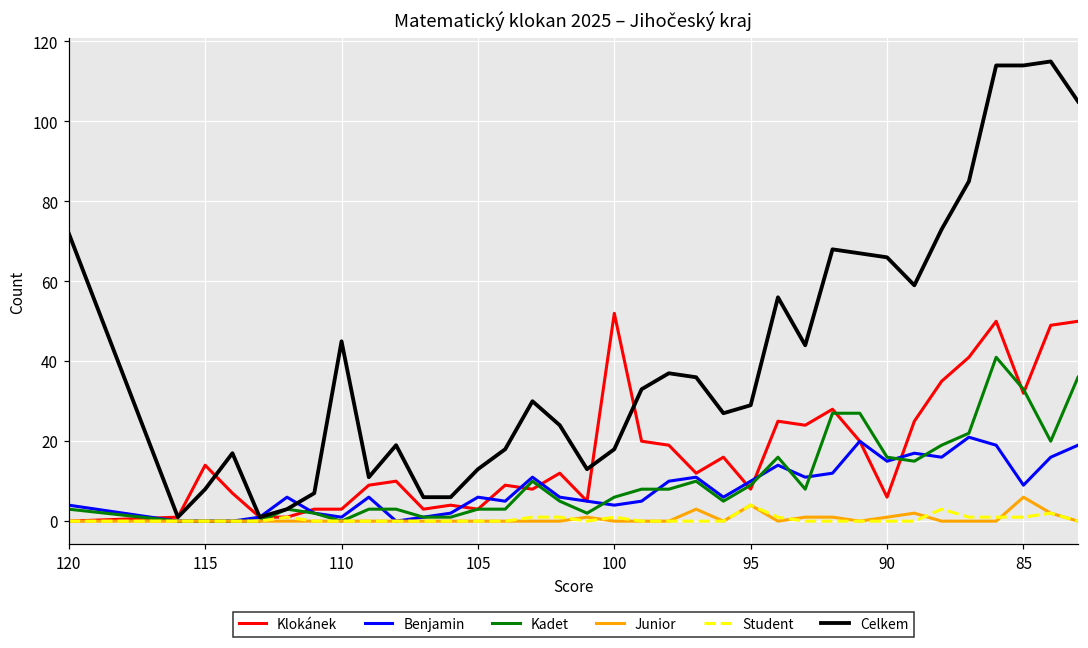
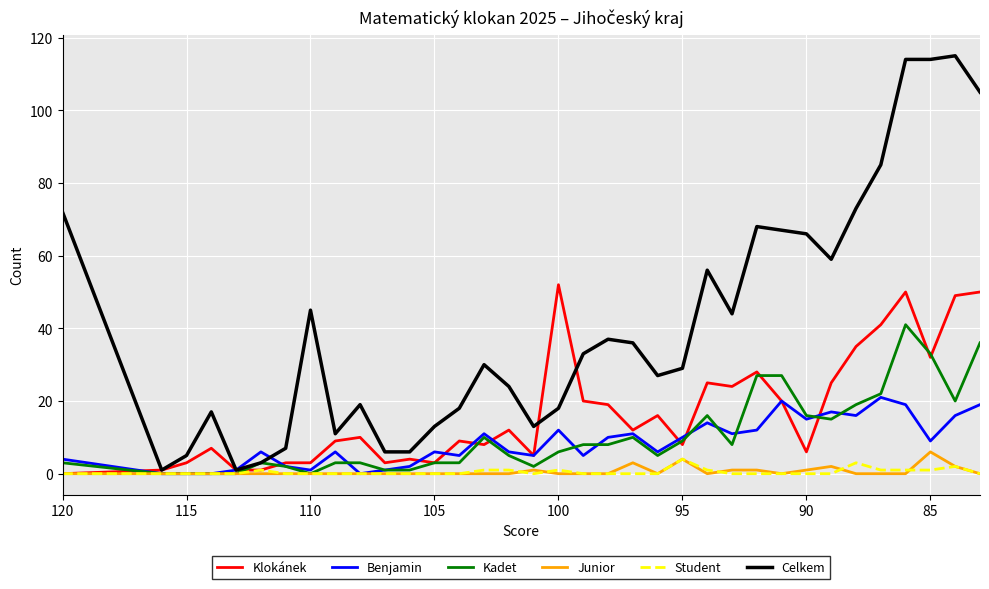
Klokánek, 115: 14 -> 3
Celkem, 115: 8 -> 5
Benjamin, 100: 4 -> 12
